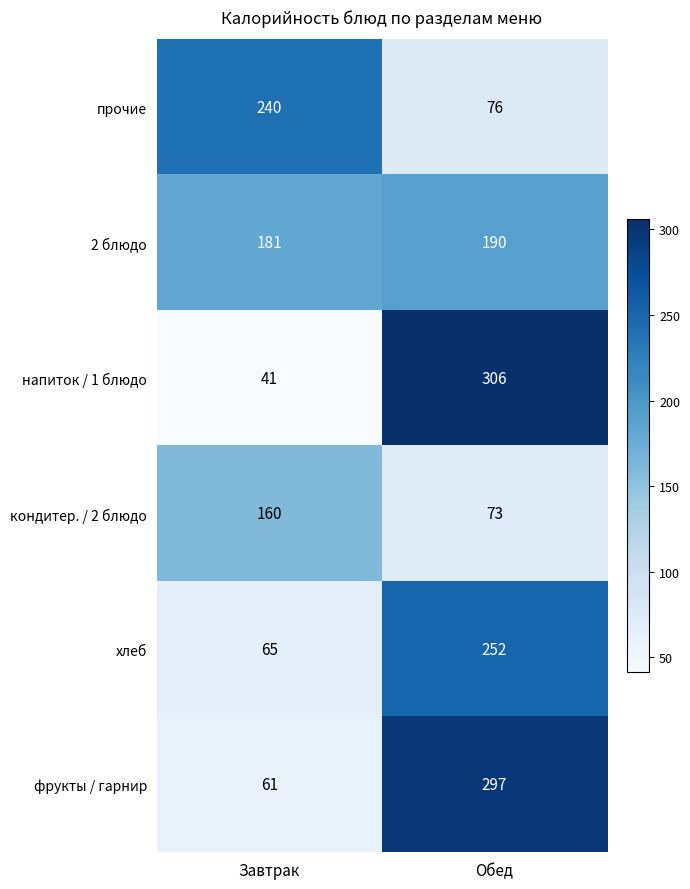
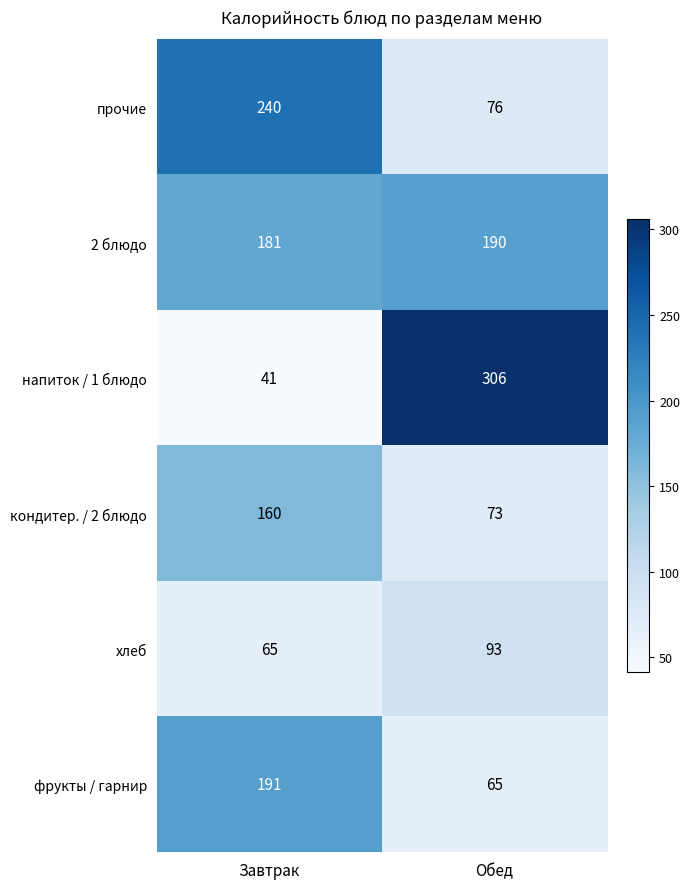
хлеб, Обед: 252 -> 93
фрукты / гарнир, Завтрак: 61 -> 191
фрукты / гарнир, Обед: 297 -> 65
